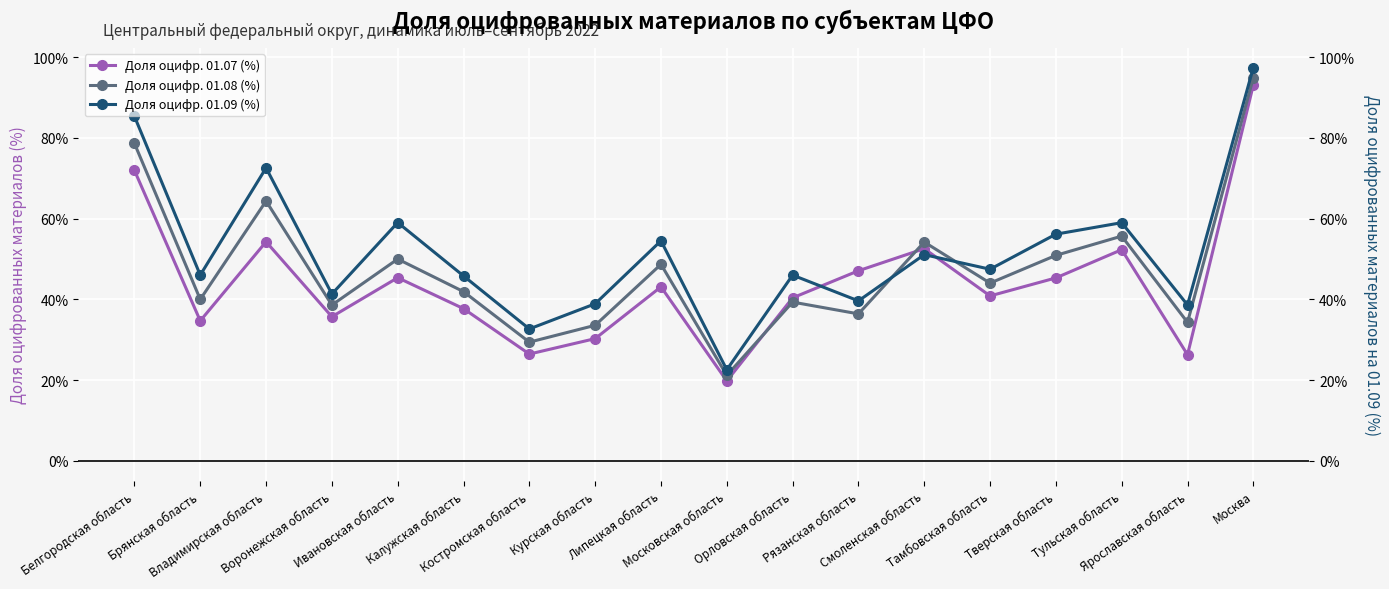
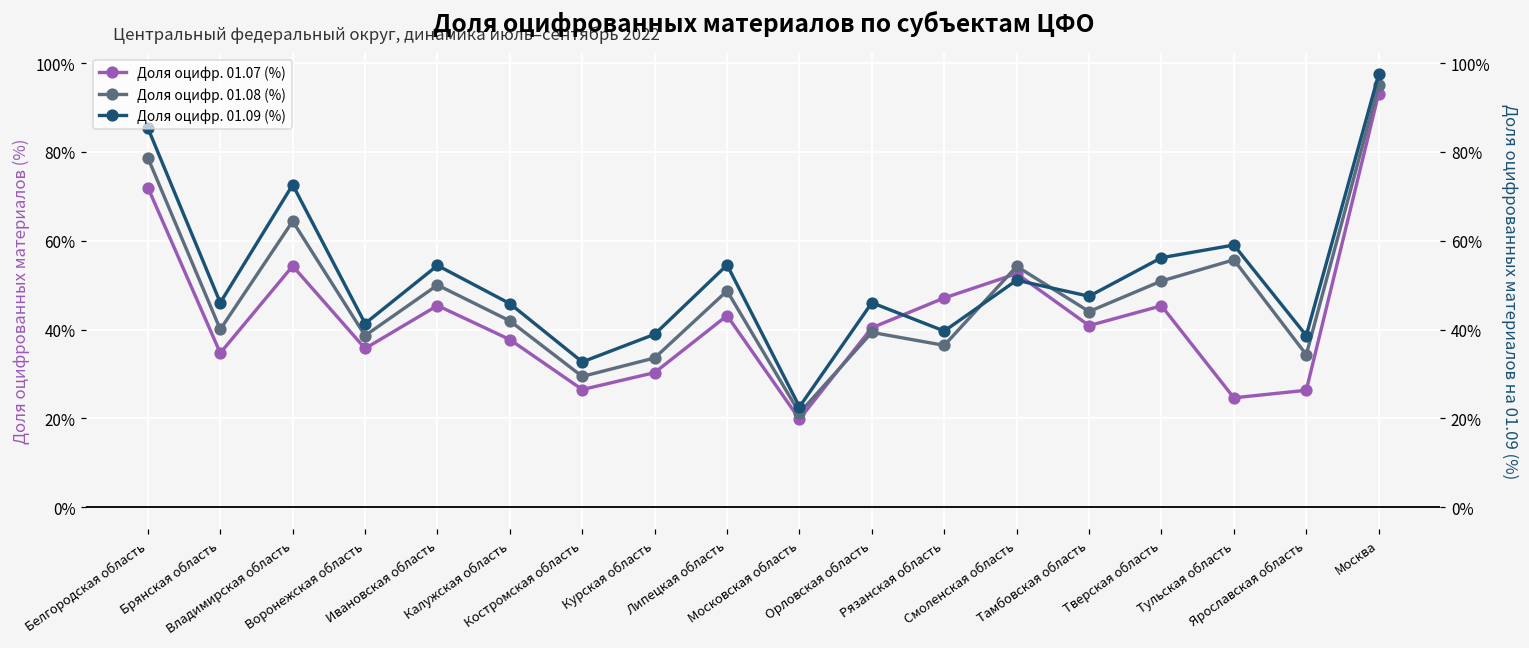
Доля оцифр. 01.09 (%), Ивановская область: 59% -> 54%
Доля оцифр. 01.07 (%), Тульская область: 52% -> 25%
